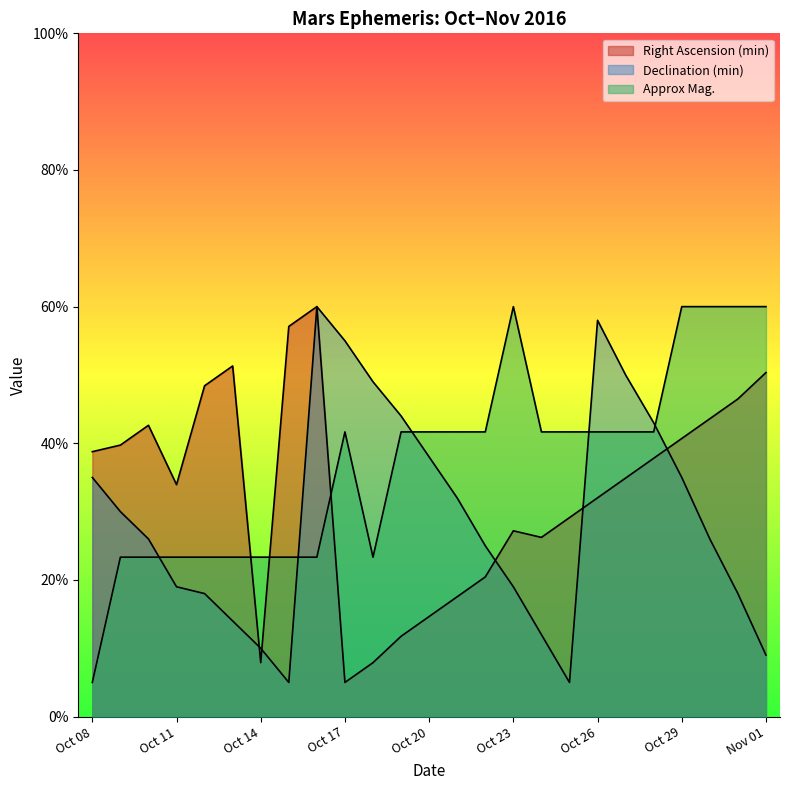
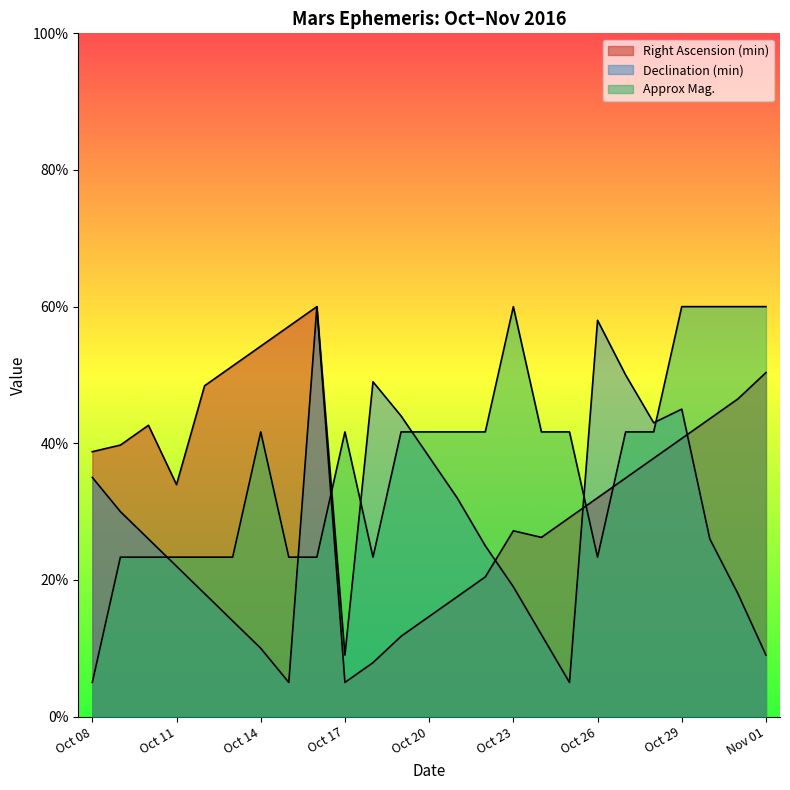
Declination (min), Oct 11: 19% -> 22%
Right Ascension (min), Oct 14: 8% -> 54%
Approx Mag., Oct 14: 23% -> 42%
Declination (min), Oct 17: 55% -> 9%
Approx Mag., Oct 26: 42% -> 23%
Declination (min), Oct 29: 35% -> 45%
